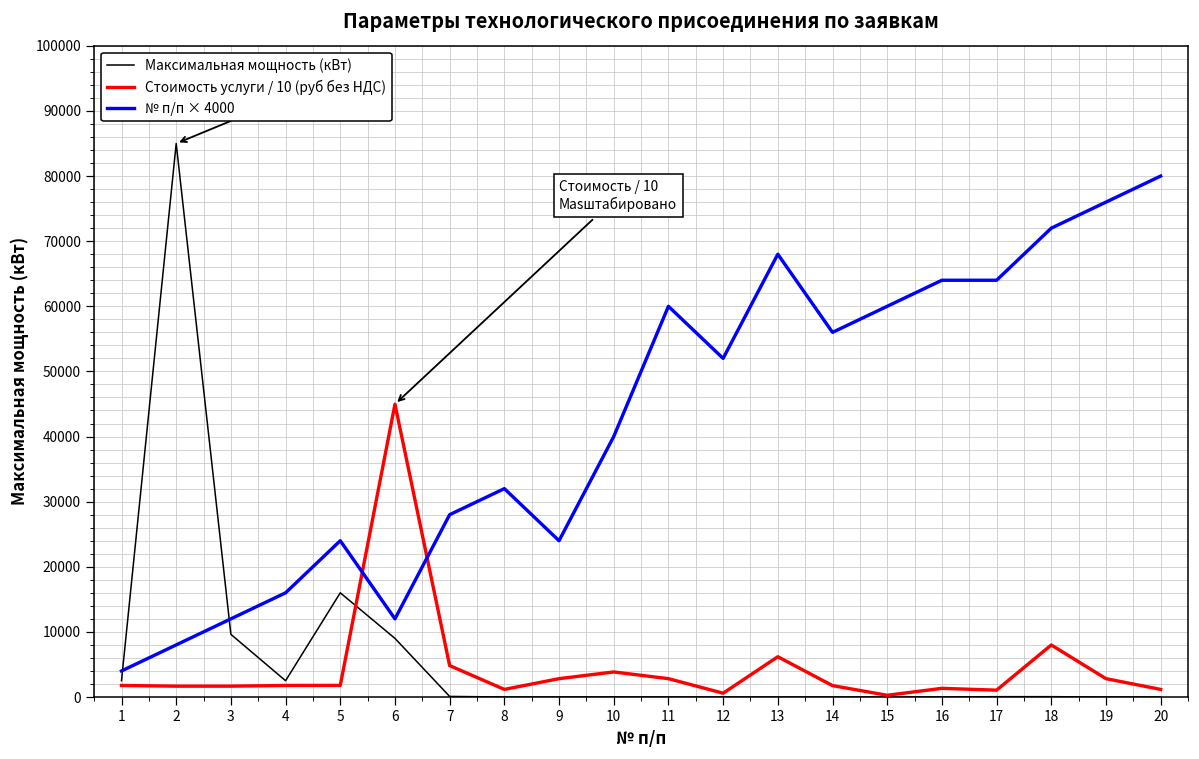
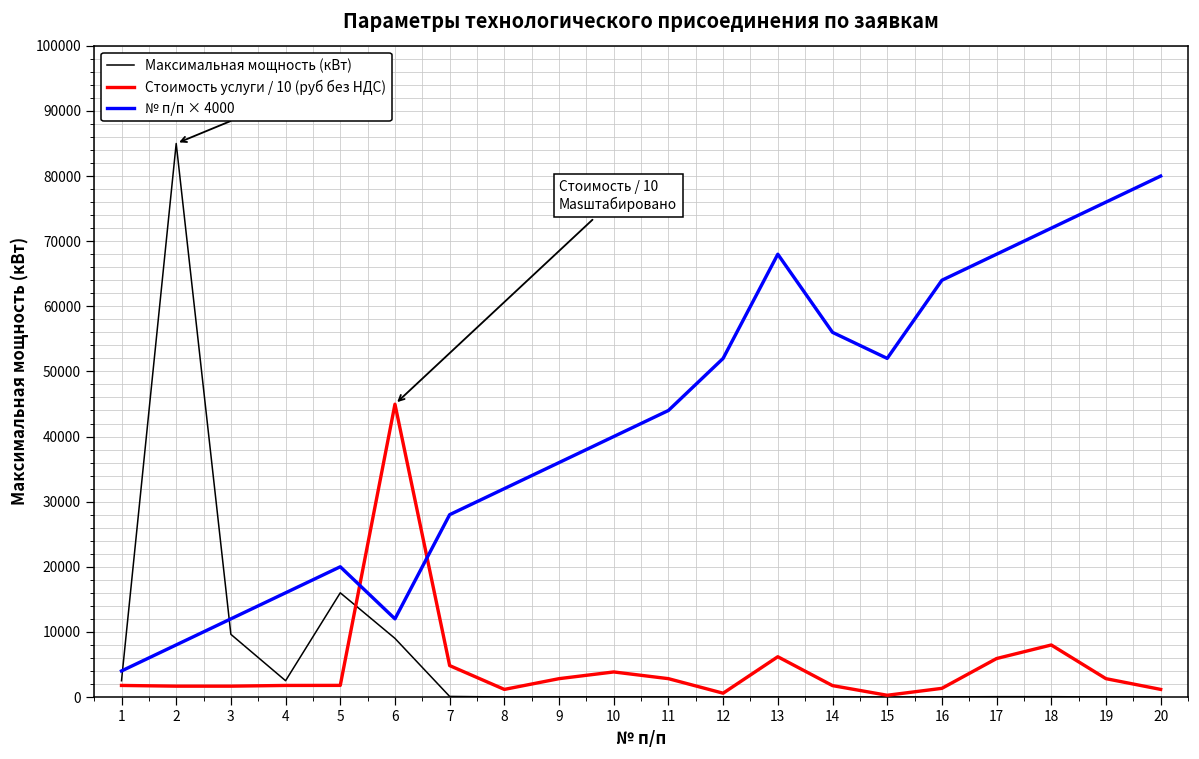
№ п/п × 4000, 5: 24000 -> 20000
№ п/п × 4000, 9: 24000 -> 36000
№ п/п × 4000, 11: 60000 -> 44000
№ п/п × 4000, 15: 60000 -> 52000
Стоимость услуги / 10 (руб без НДС), 17: 1000 -> 6000
№ п/п × 4000, 17: 64000 -> 68000
